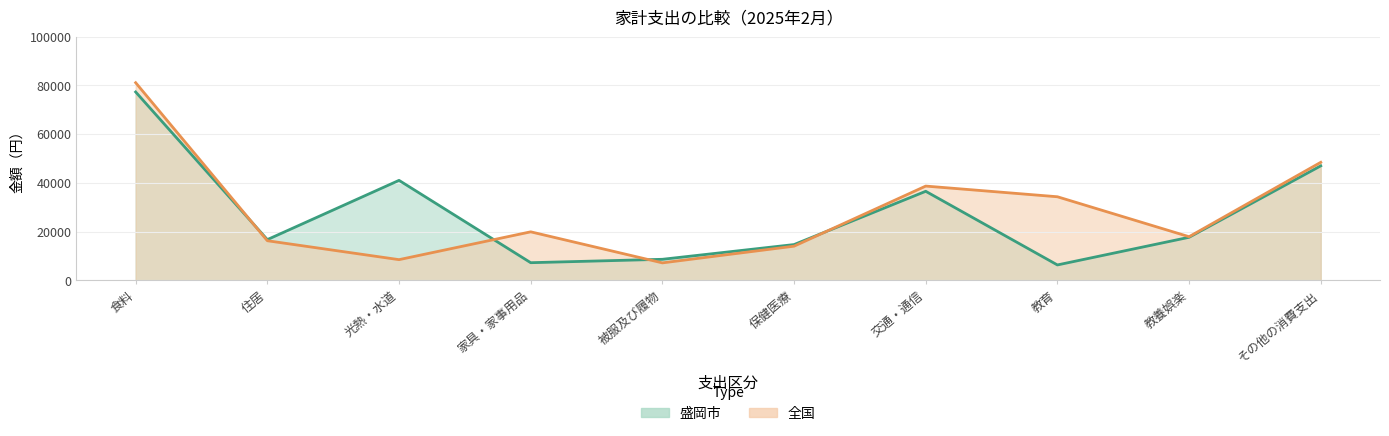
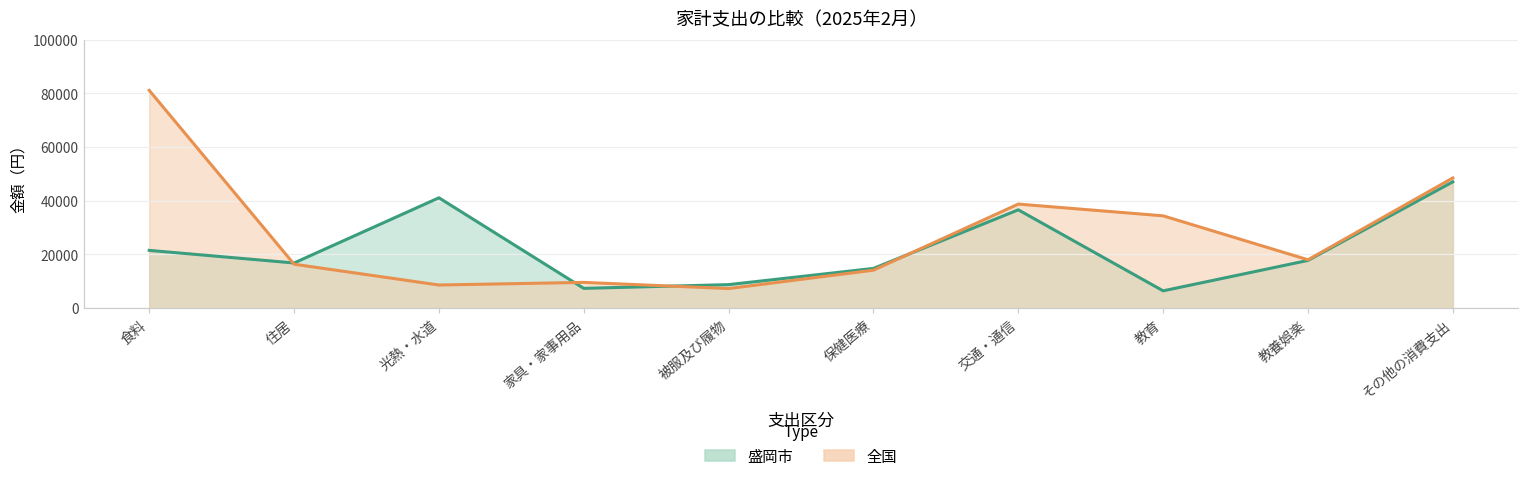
盛岡市, 食料: 77000 -> 21000
全国, 家具・家事用品: 20000 -> 9000
